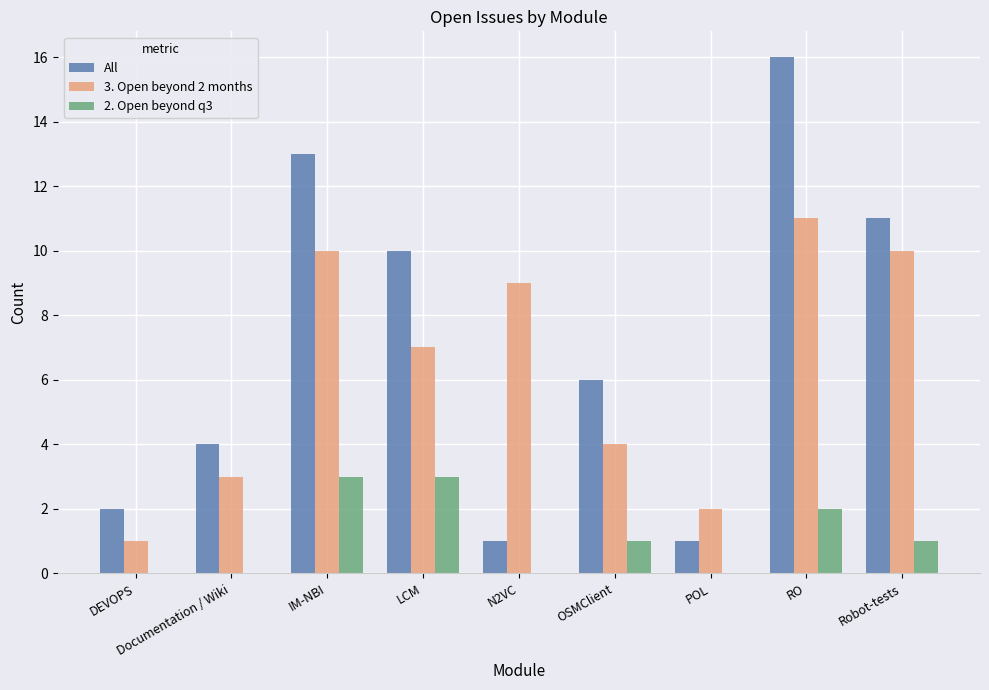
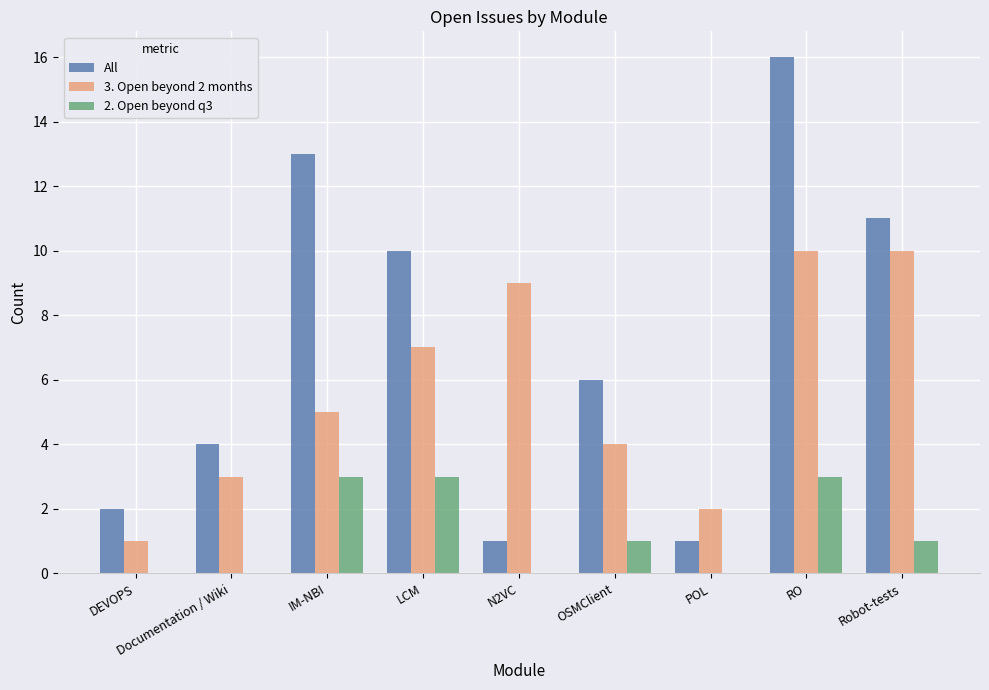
3. Open beyond 2 months, IM-NBI: 10 -> 5
3. Open beyond 2 months, RO: 11 -> 10
2. Open beyond q3, RO: 2 -> 3
